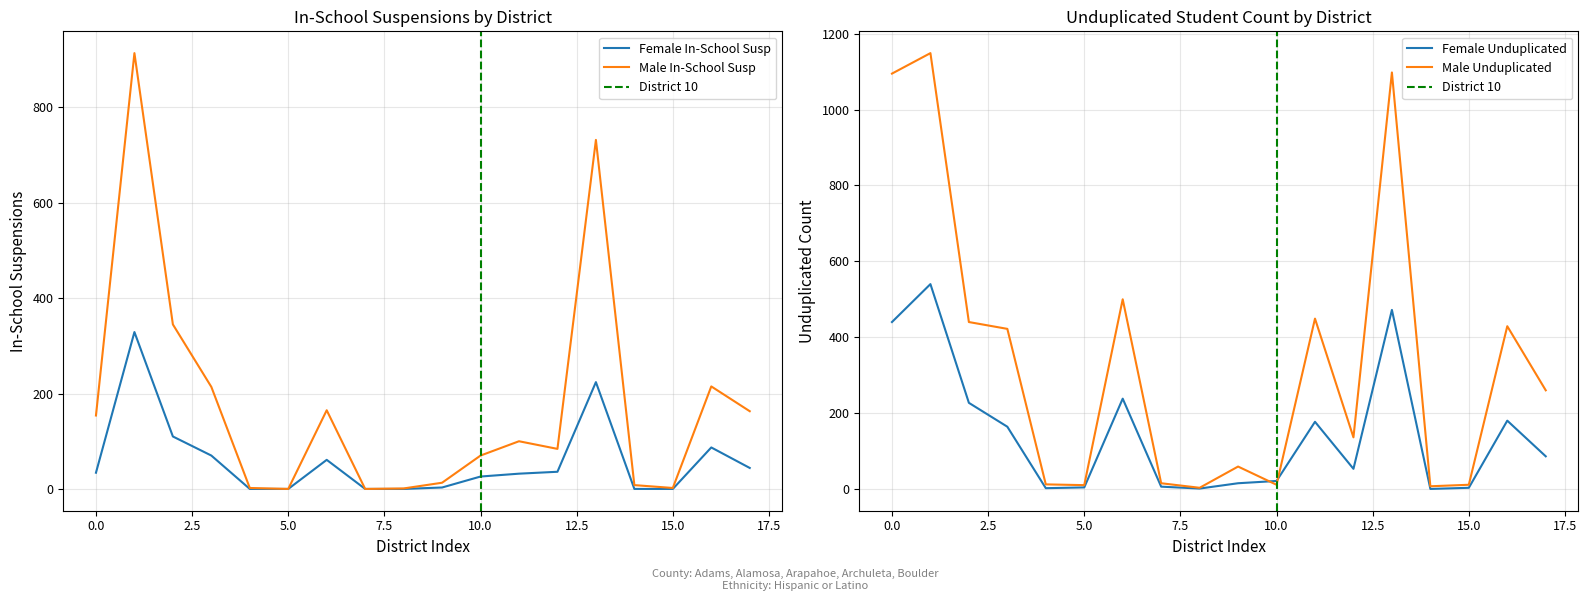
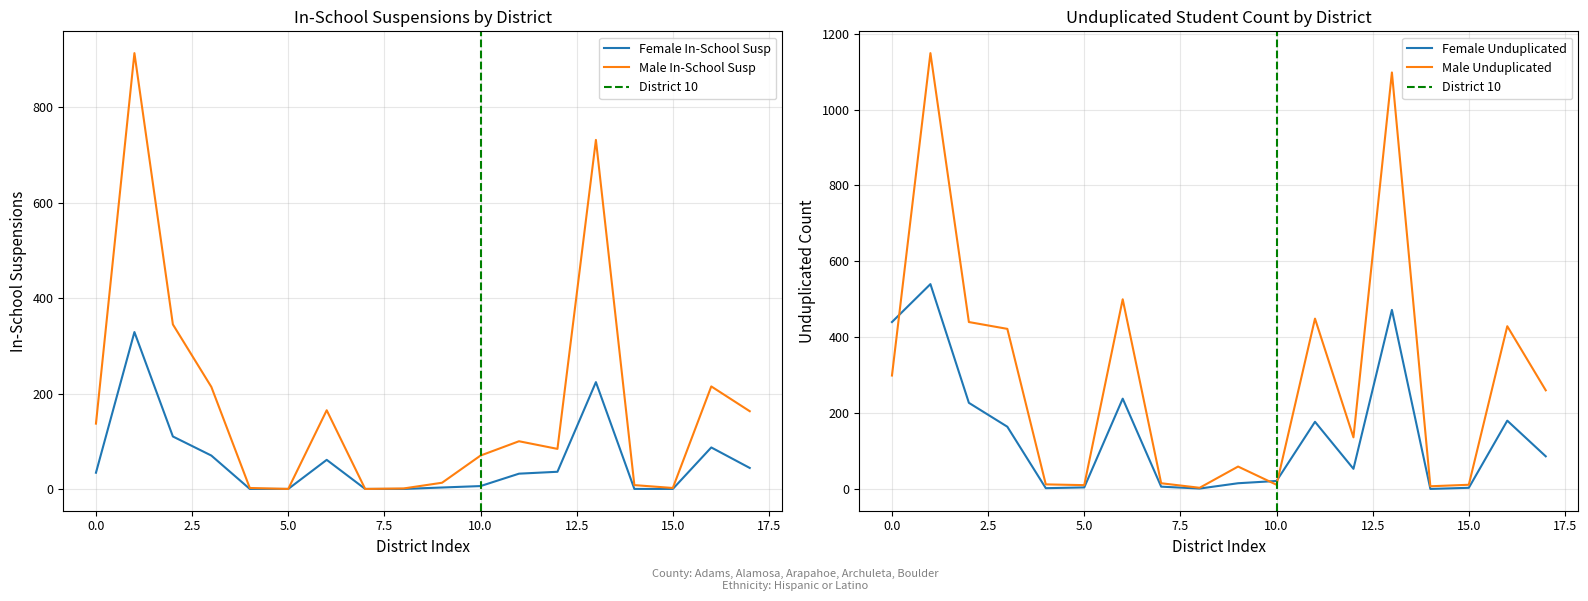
In-School Suspensions by District, Male In-School Susp, 0.0: 150 -> 140
In-School Suspensions by District, Female In-School Susp, 10.0: 30 -> 10
Unduplicated Student Count by District, Male Unduplicated, 0.0: 1100 -> 300
